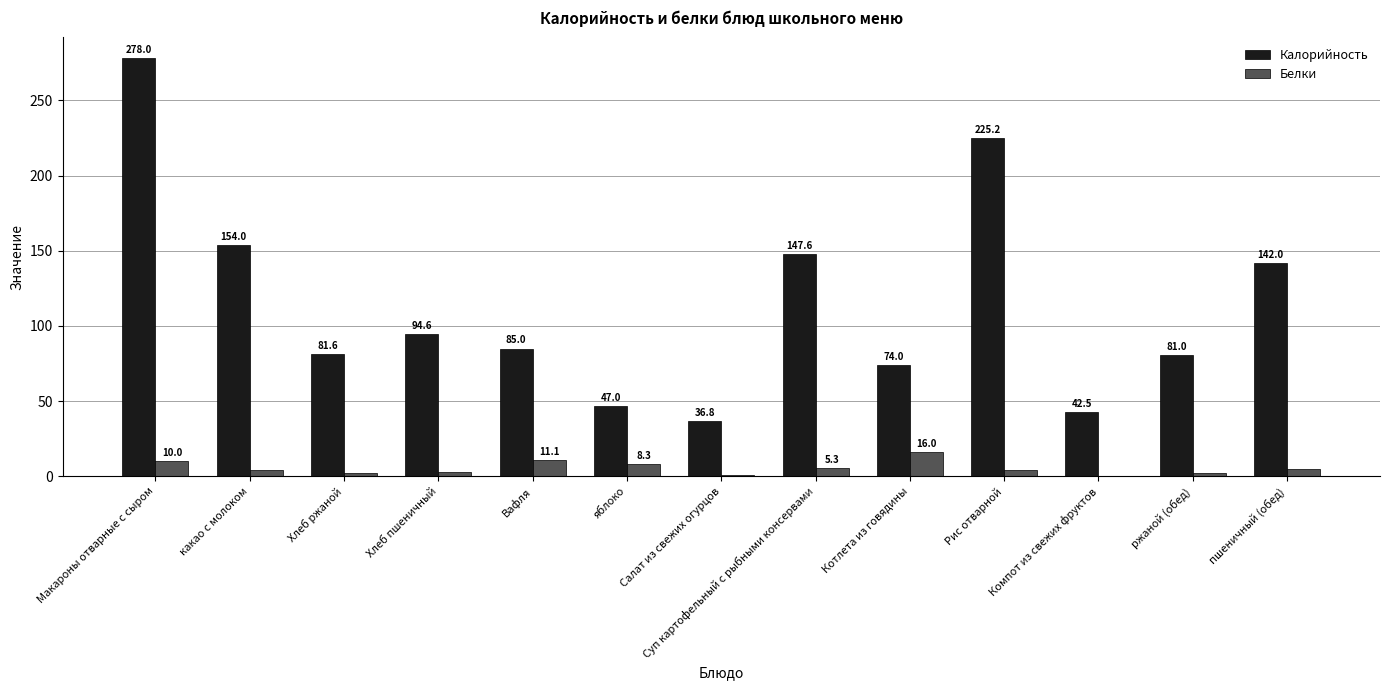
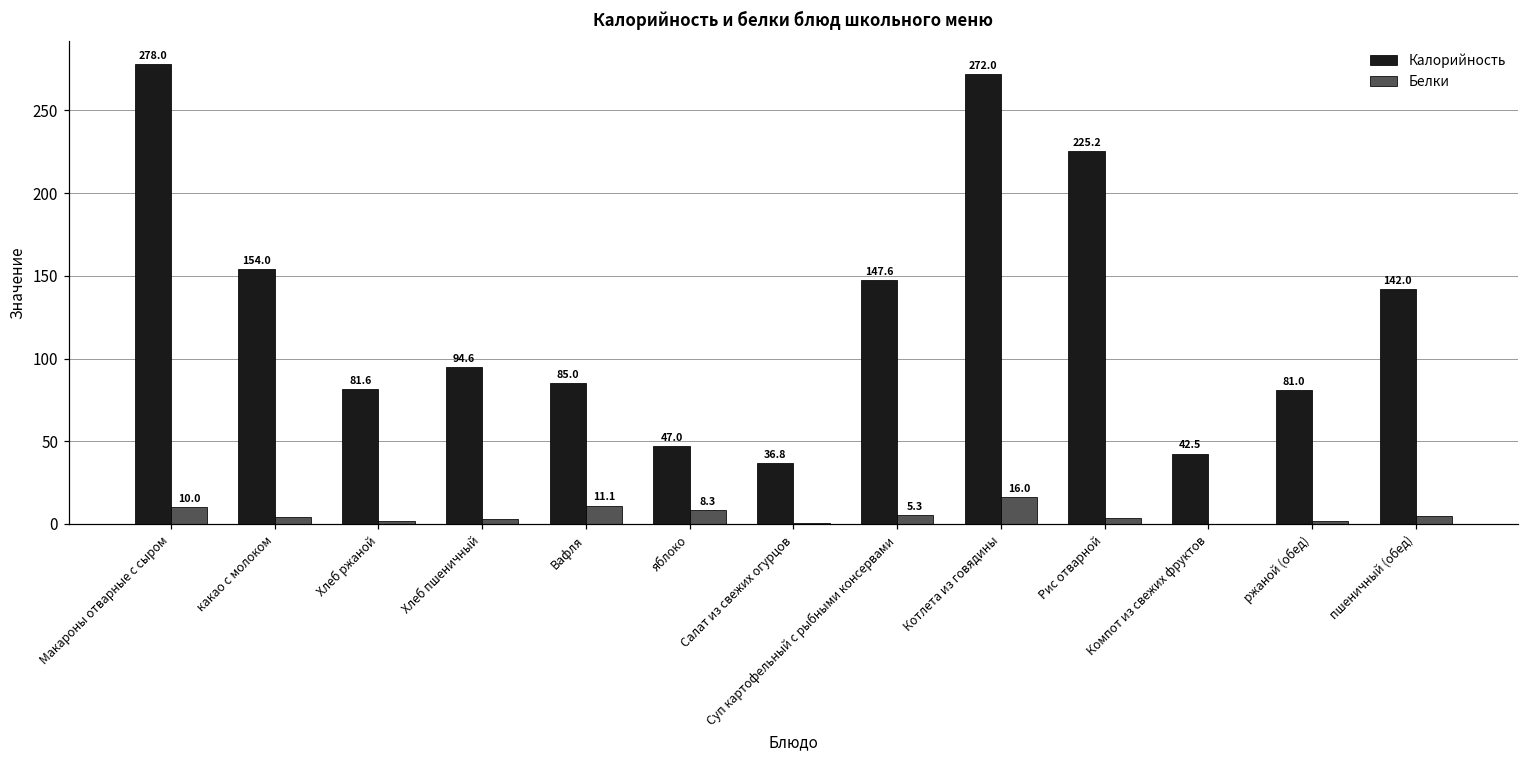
Калорийность, Котлета из говядины: 74.0 -> 272.0
